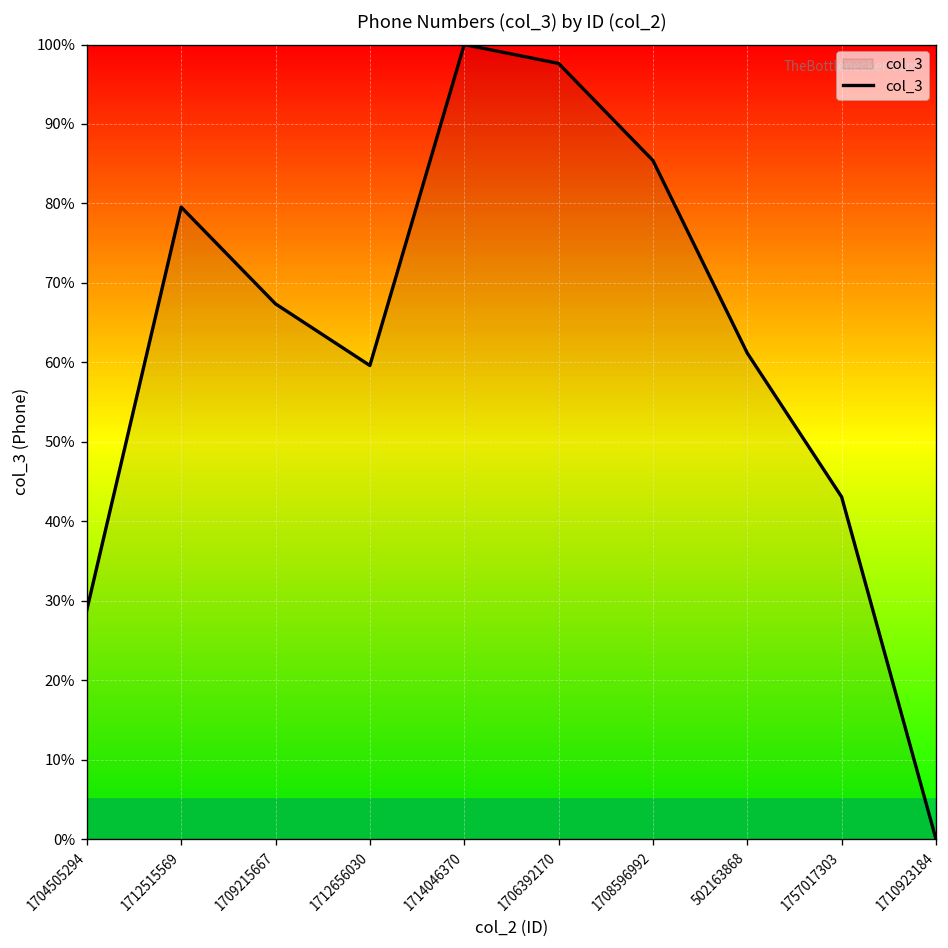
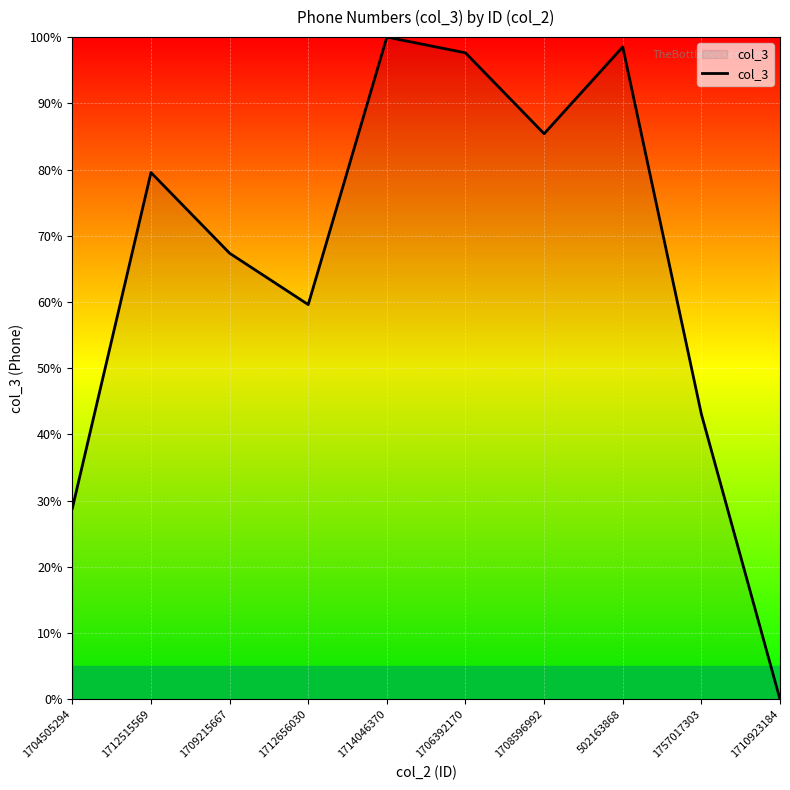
502163868: 61% -> 99%
